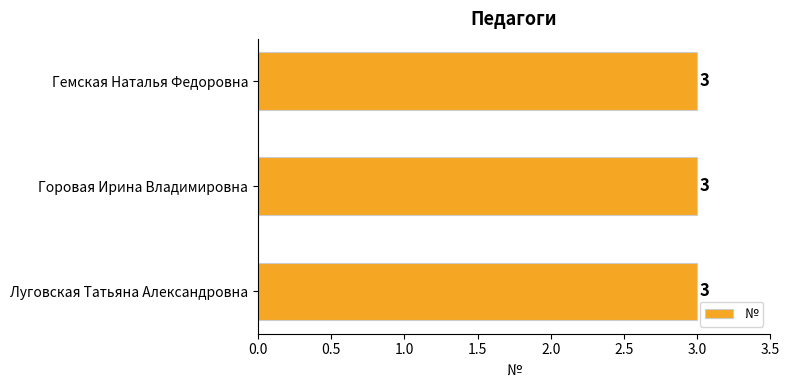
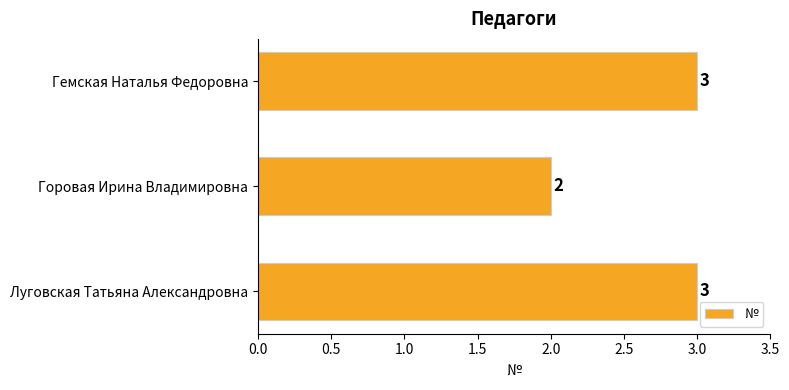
Горовая Ирина Владимировна: 3 -> 2
